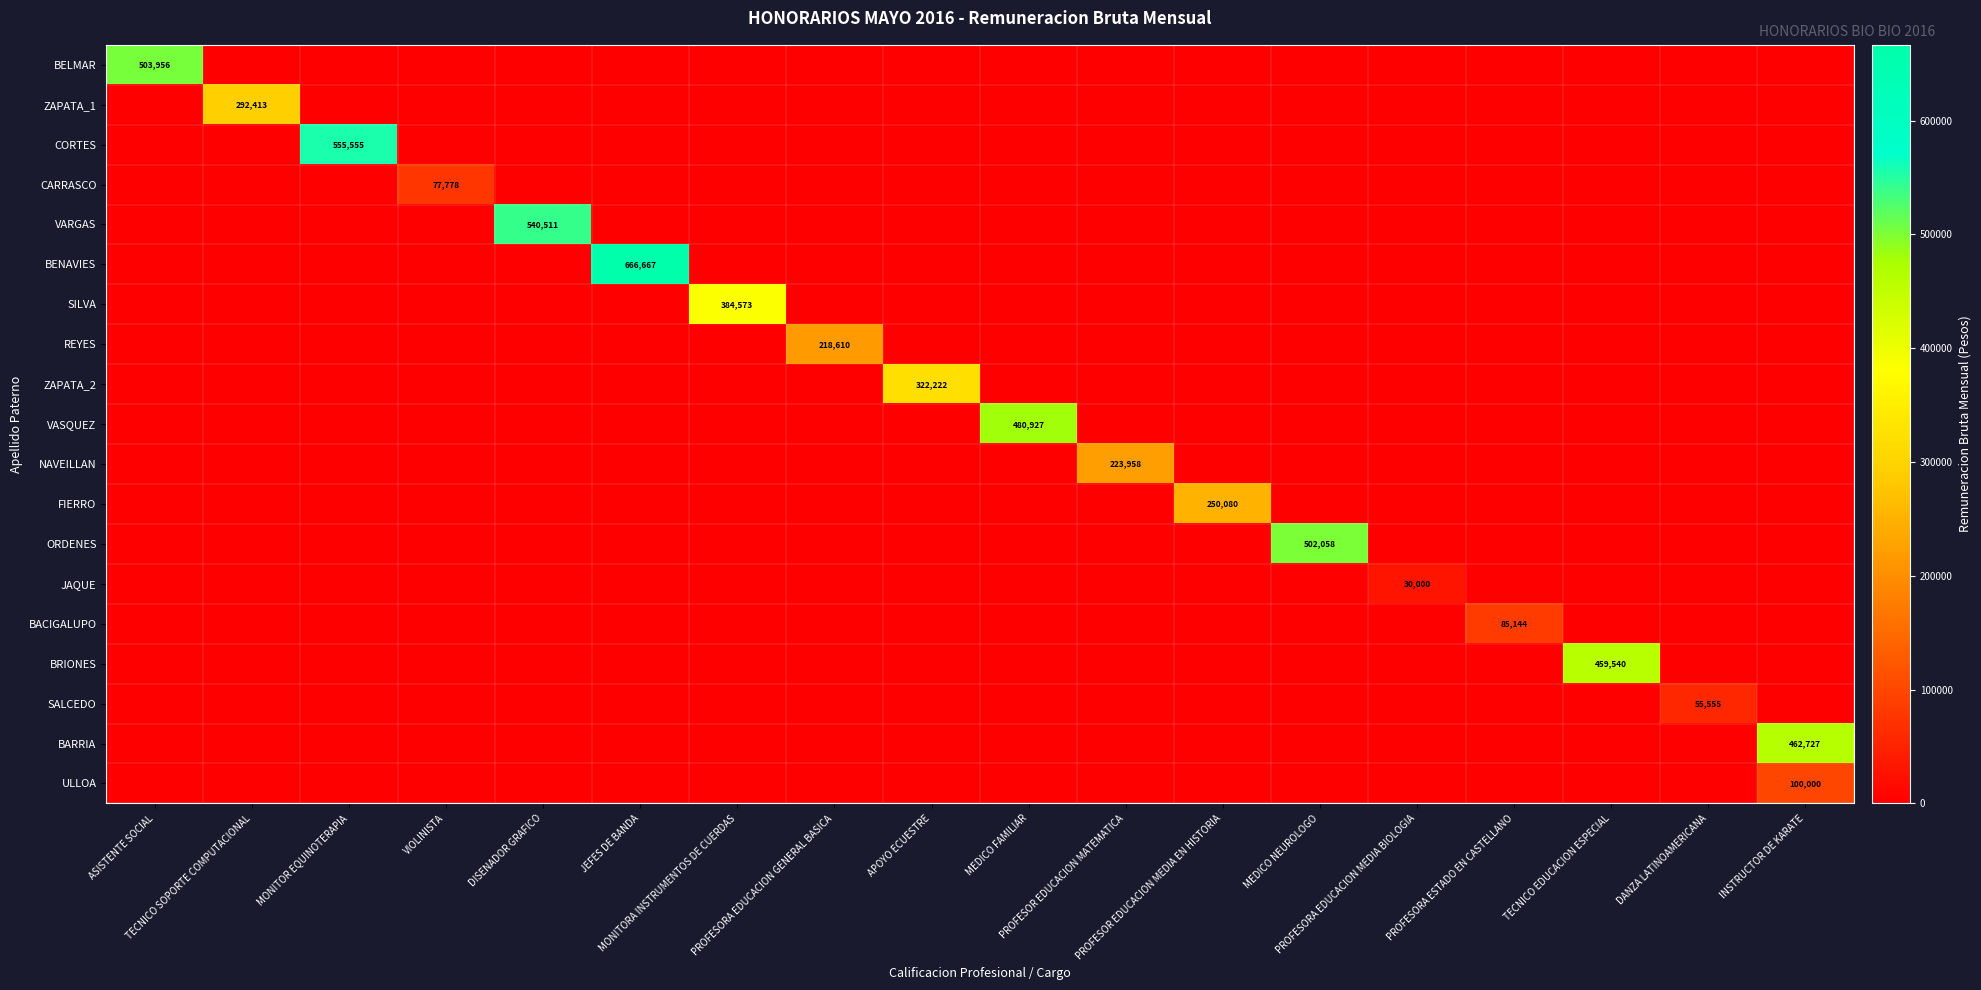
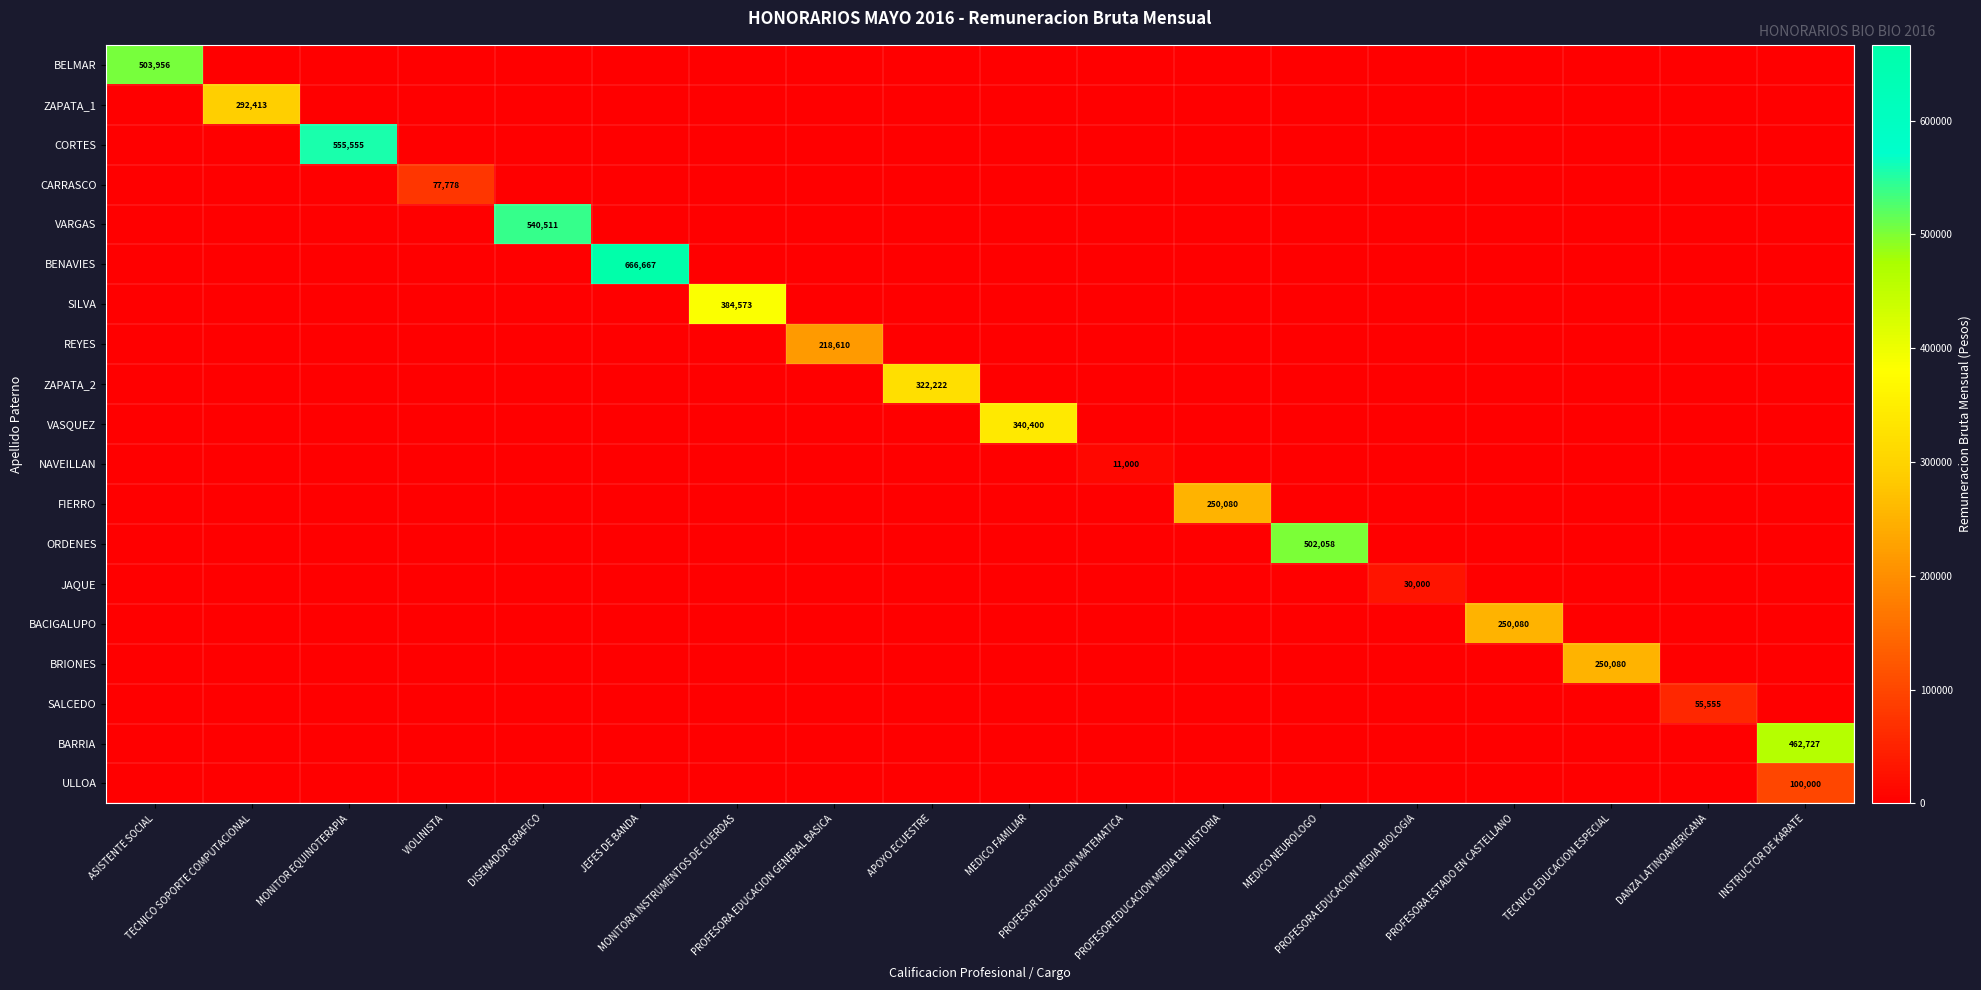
VASQUEZ, MEDICO FAMILIAR: 480,927 -> 340,400
NAVEILLAN, PROFESOR EDUCACION MATEMATICA: 223,958 -> 11,000
BACIGALUPO, PROFESORA ESTADO EN CASTELLANO: 85,144 -> 250,080
BRIONES, TECNICO EDUCACION ESPECIAL: 459,540 -> 250,080
